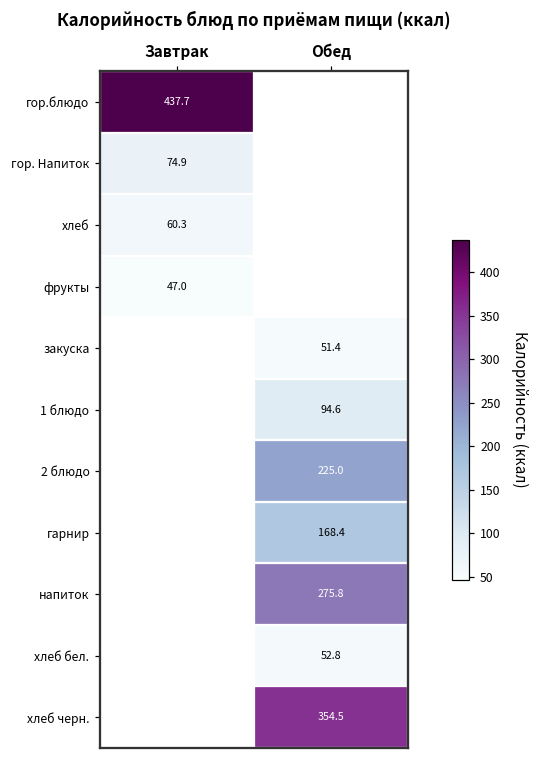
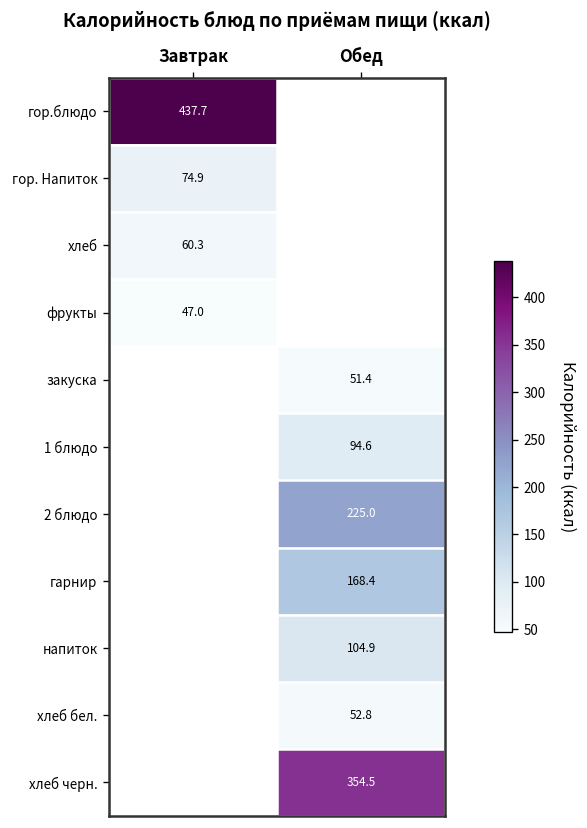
напиток, Обед: 275.8 -> 104.9
